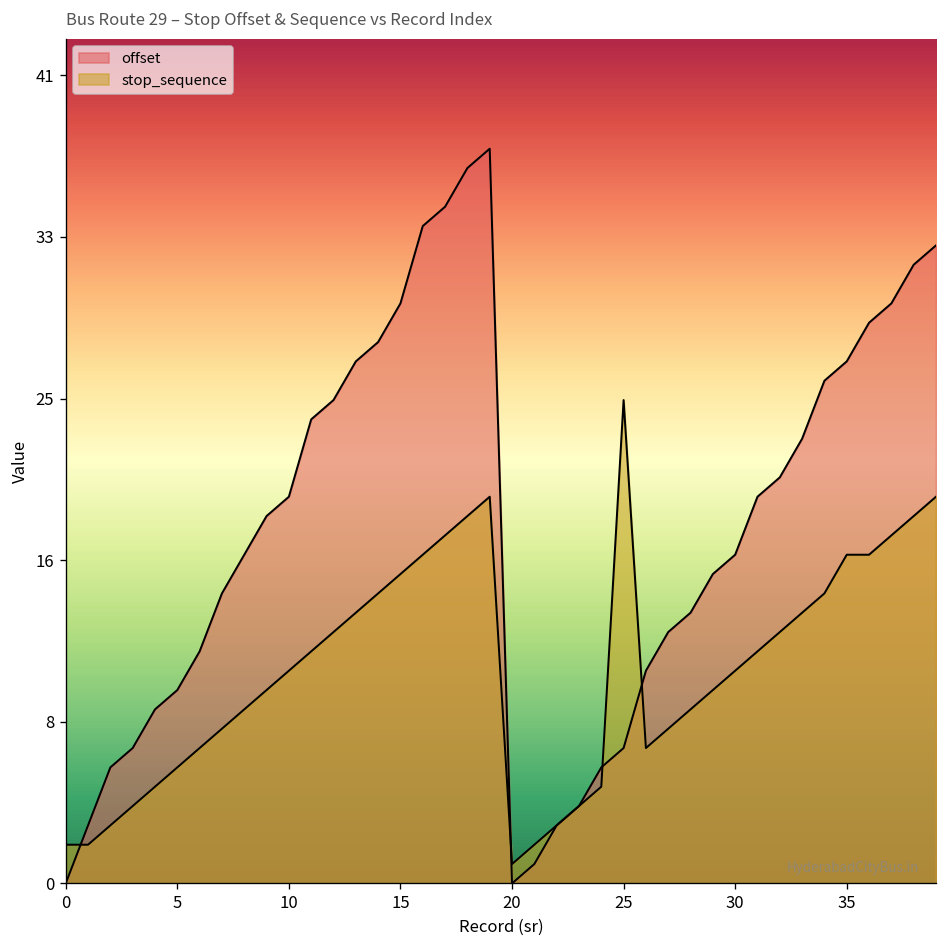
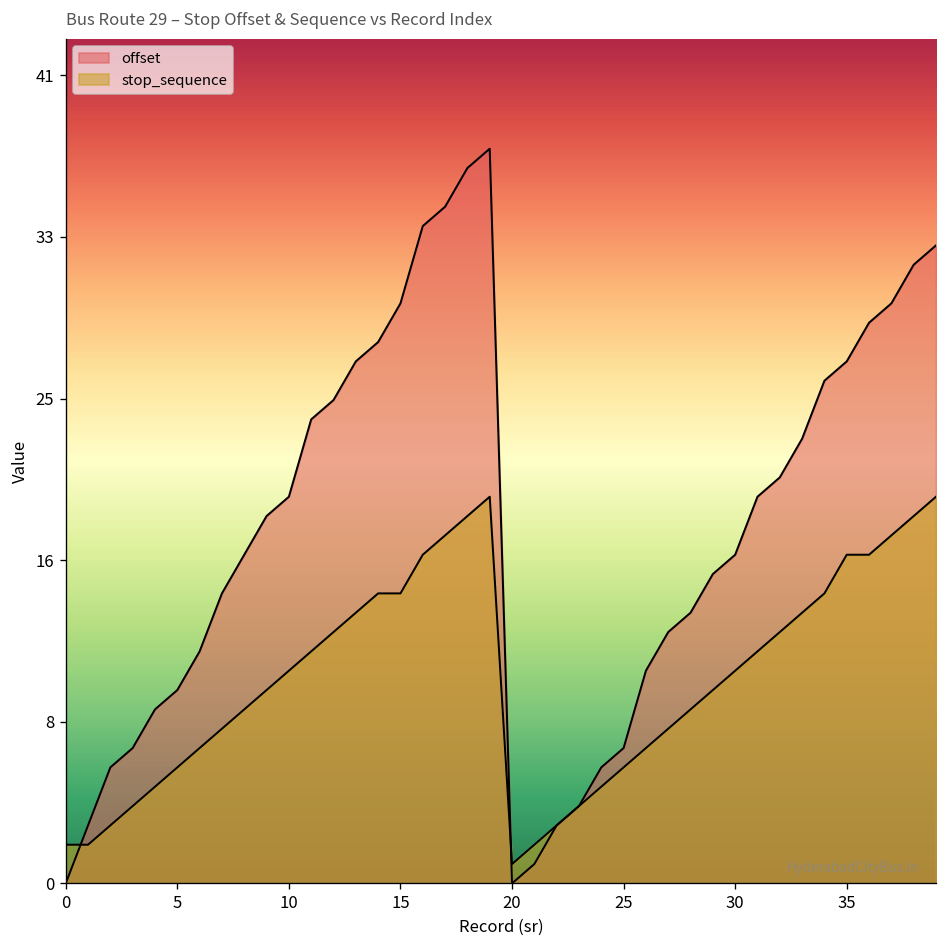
stop_sequence, 15: 16 -> 15
stop_sequence, 25: 25 -> 6
